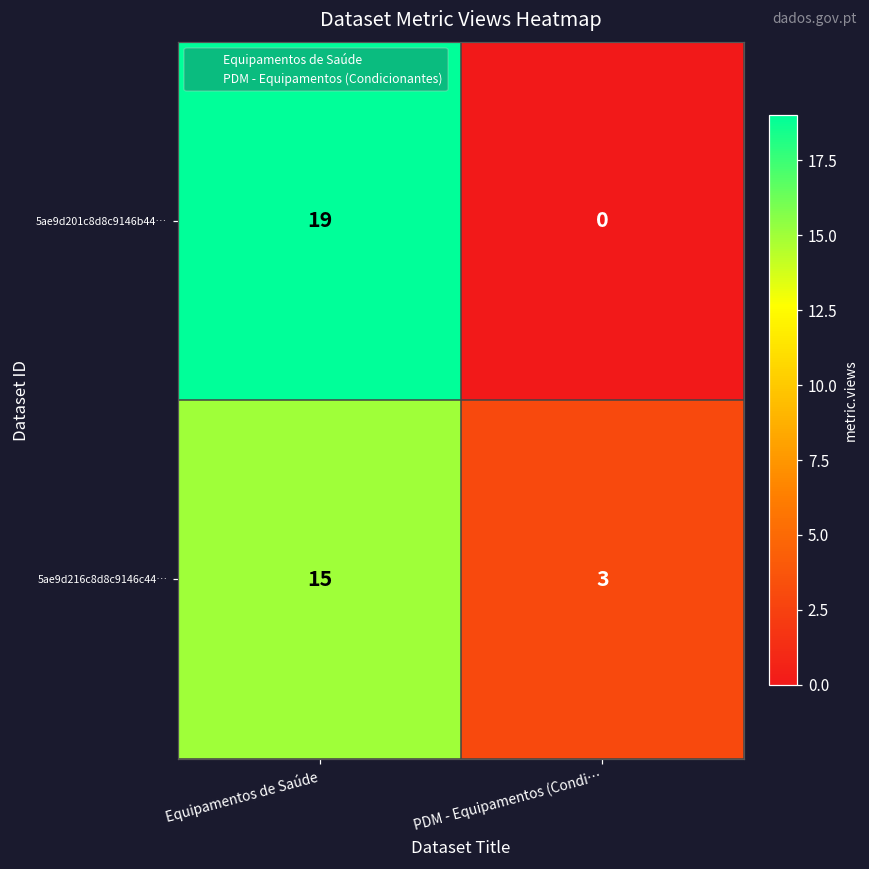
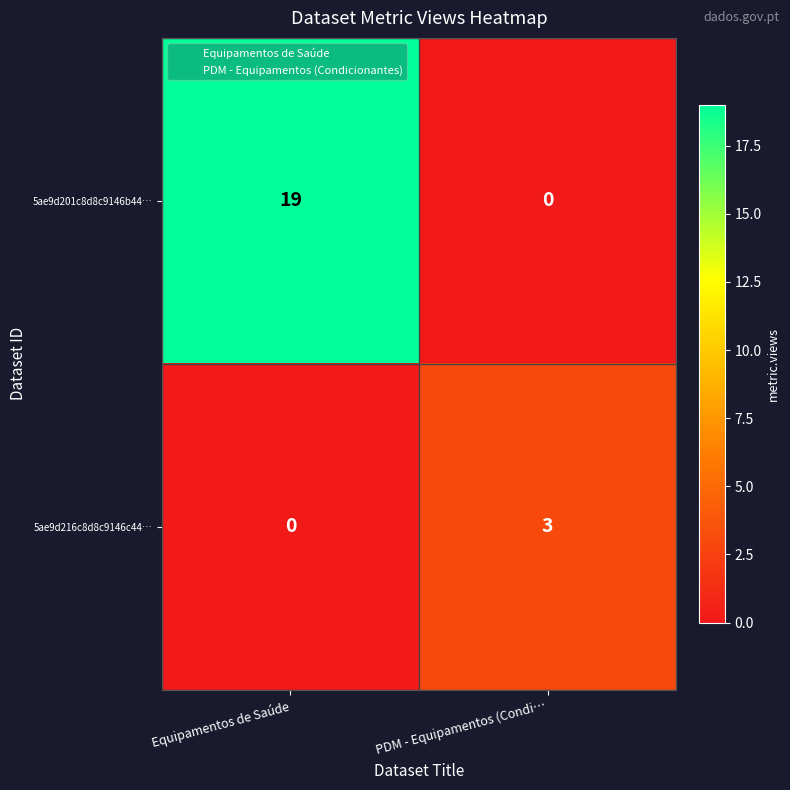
5ae9d216c8d8c9146c44…, Equipamentos de Saúde: 15 -> 0
